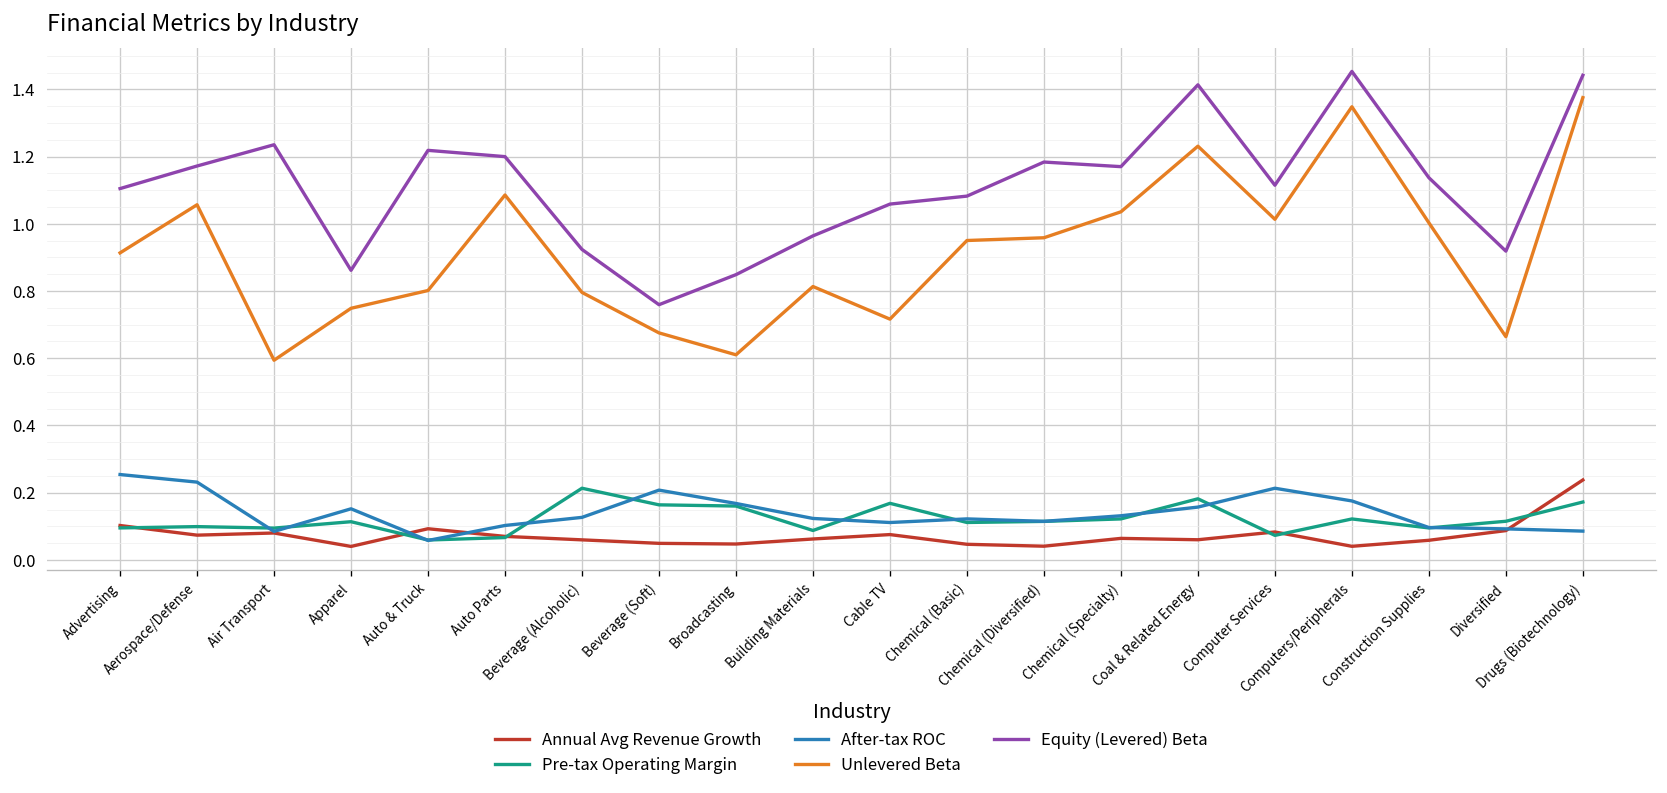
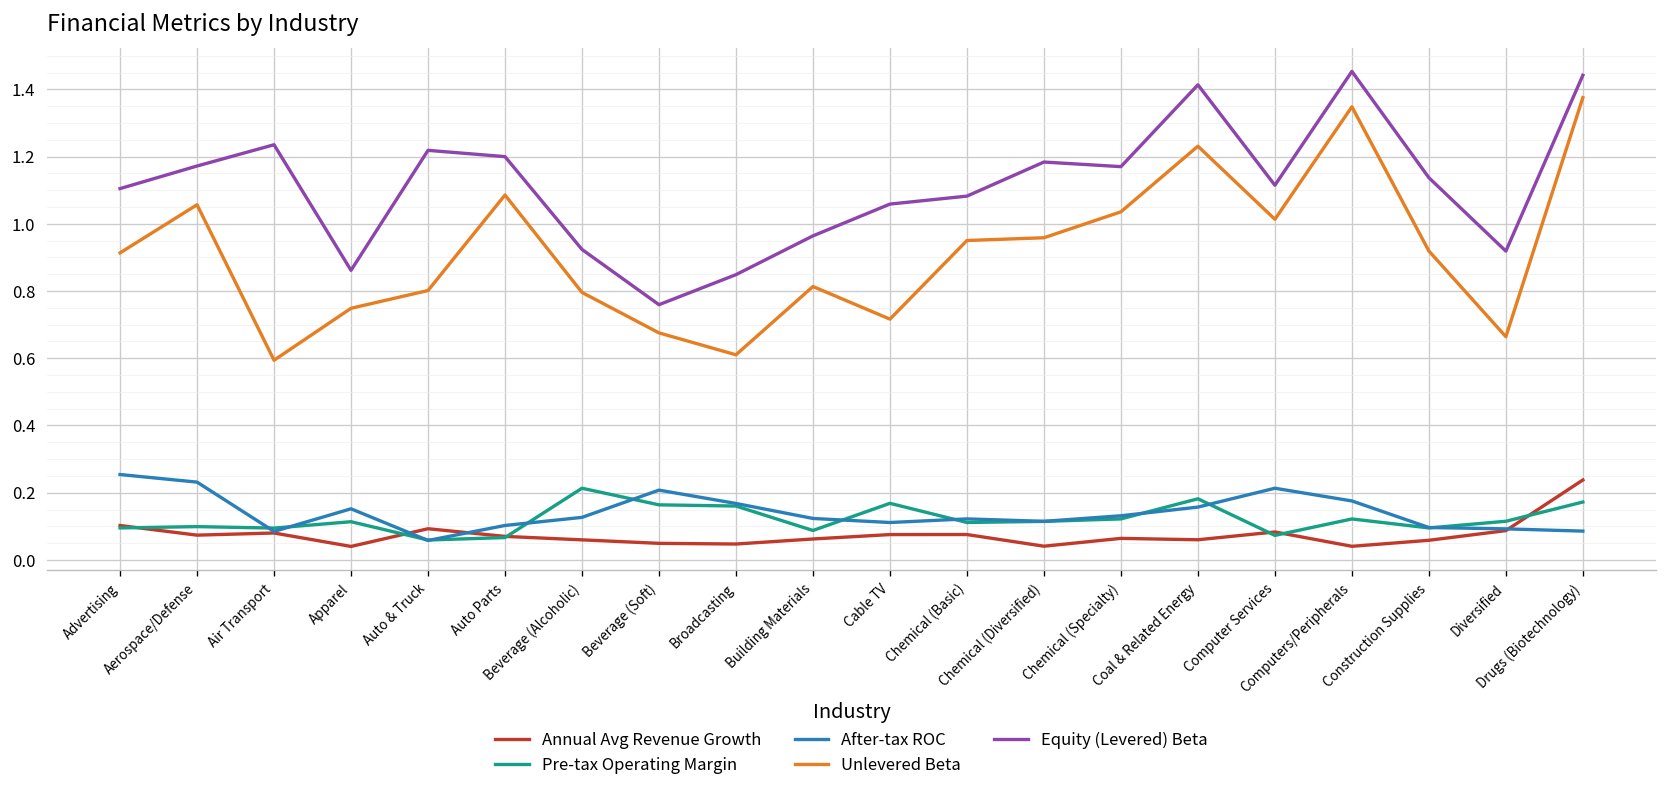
Annual Avg Revenue Growth, Chemical (Basic): 0.05 -> 0.08
Unlevered Beta, Construction Supplies: 1.00 -> 0.92
